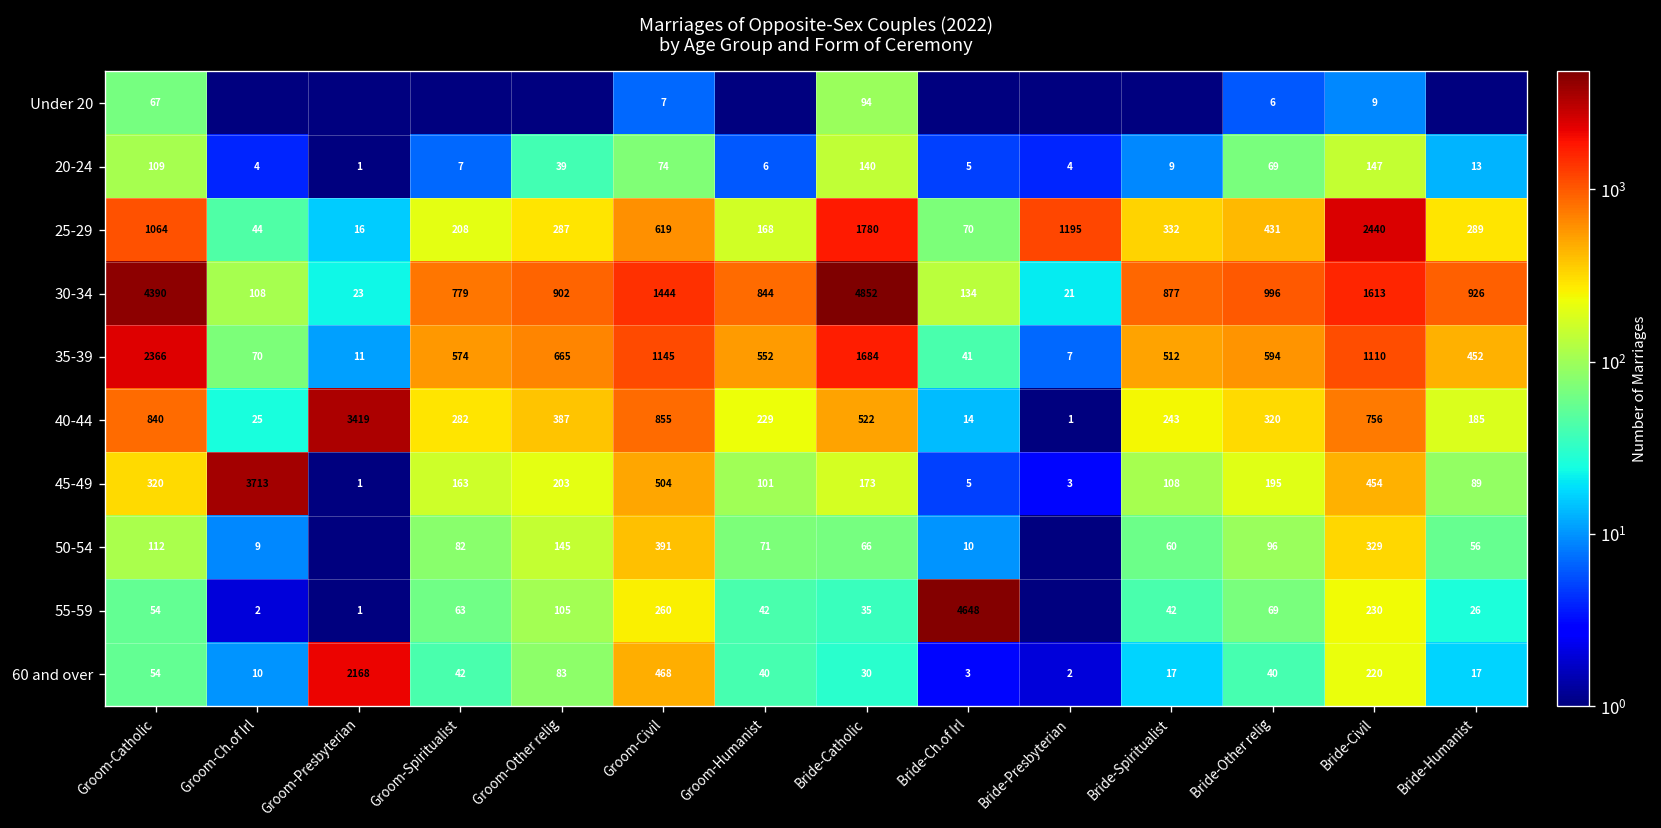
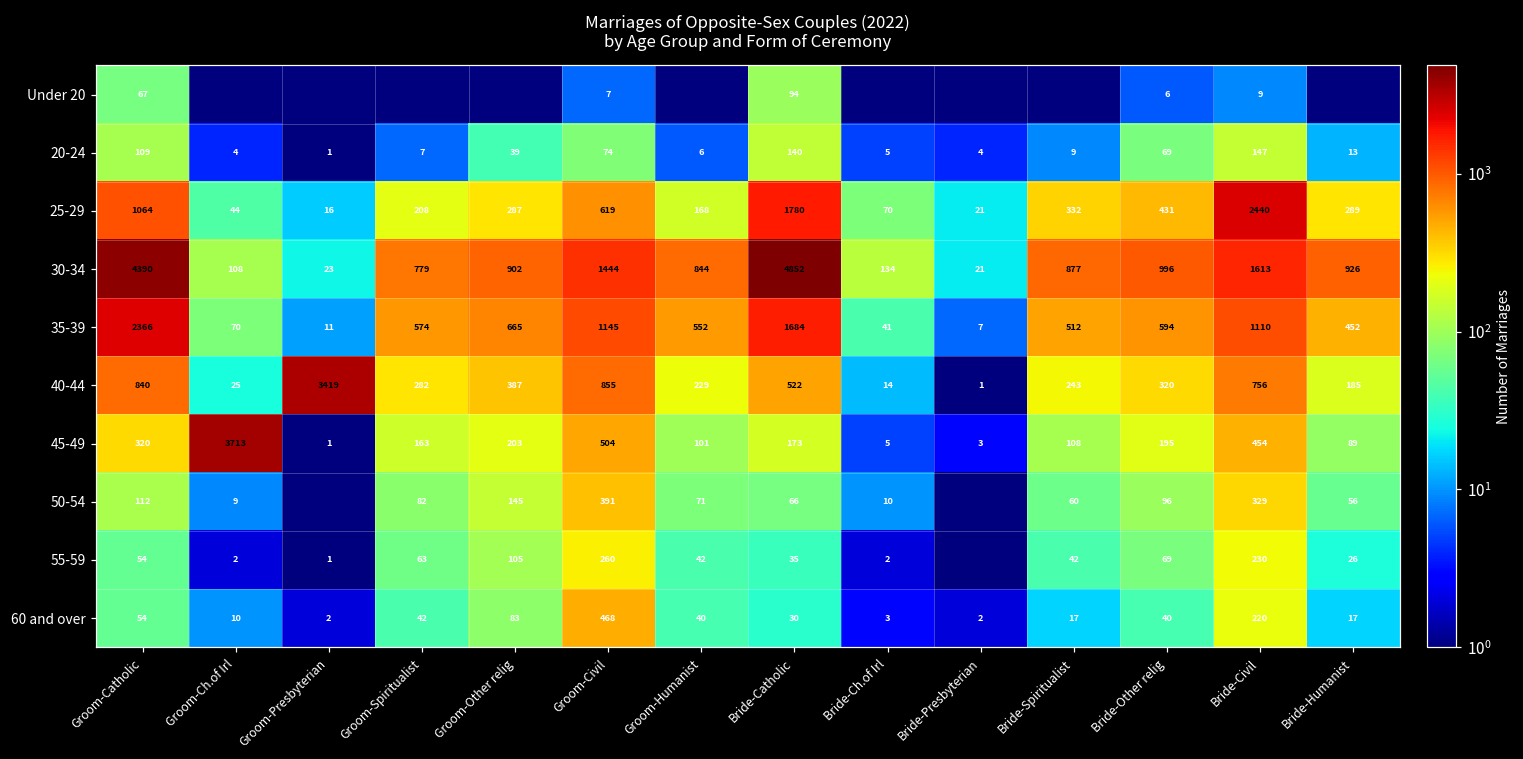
25-29, Bride-Presbyterian: 1195 -> 21
55-59, Bride-Ch.of Irl: 4648 -> 2
60 and over, Groom-Presbyterian: 2168 -> 2
